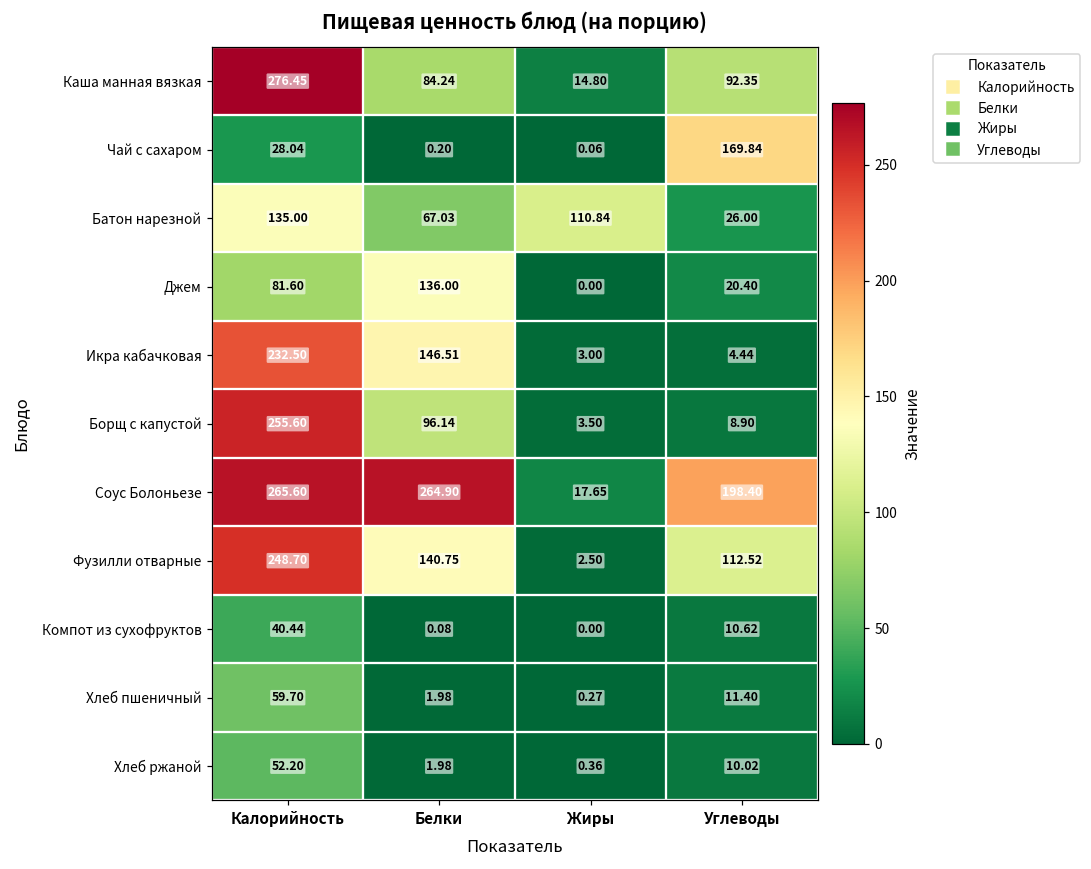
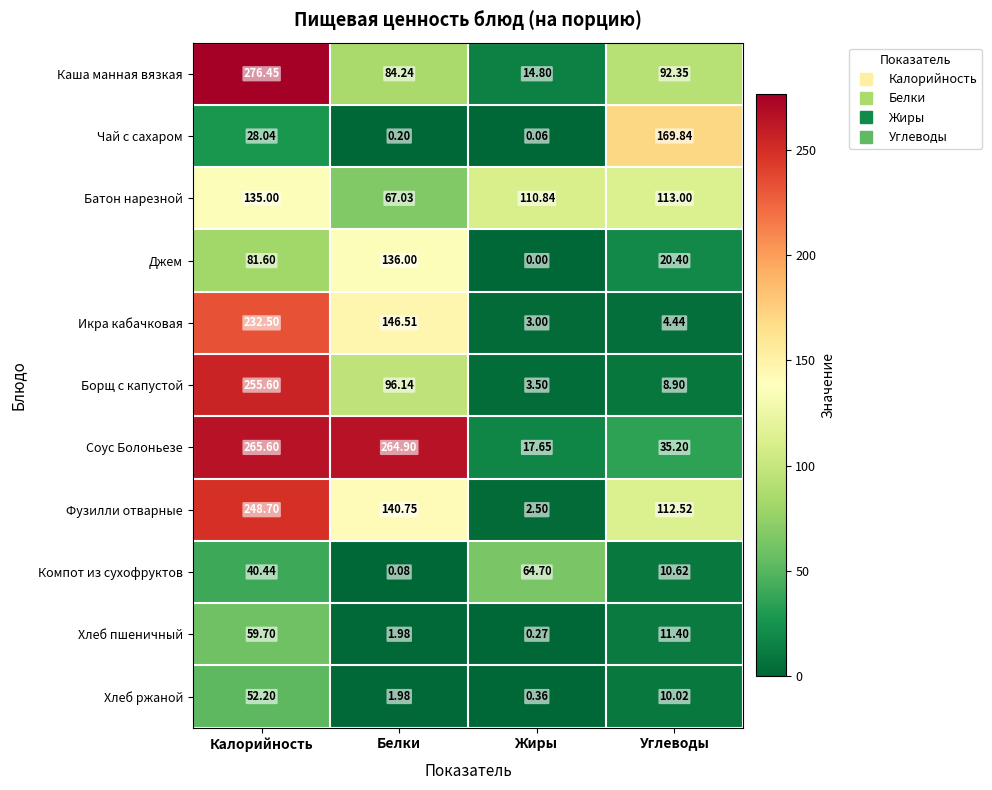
Батон нарезной, Углеводы: 26.00 -> 113.00
Соус Болоньезе, Углеводы: 198.40 -> 35.20
Компот из сухофруктов, Жиры: 0.00 -> 64.70
